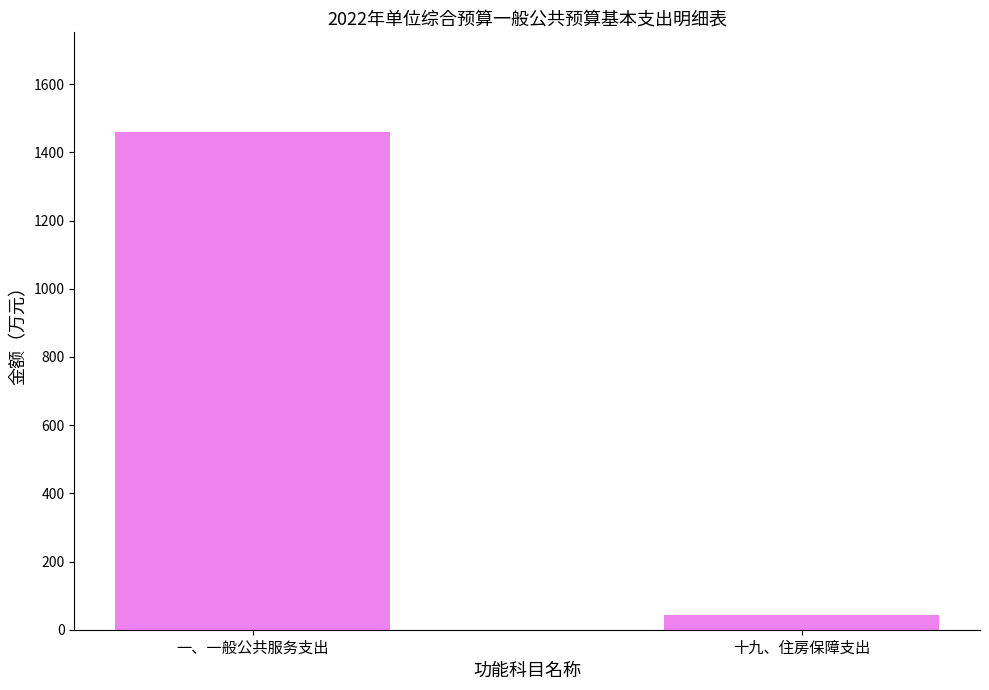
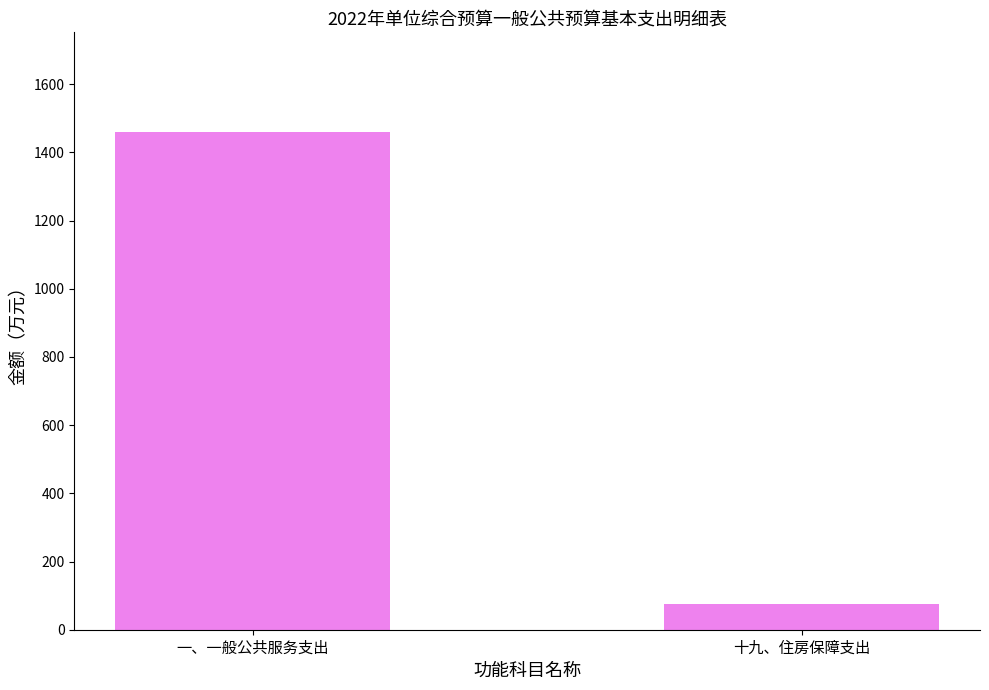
十九、住房保障支出: 40 -> 70
